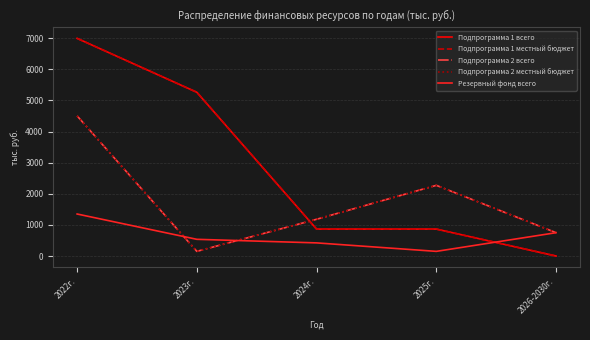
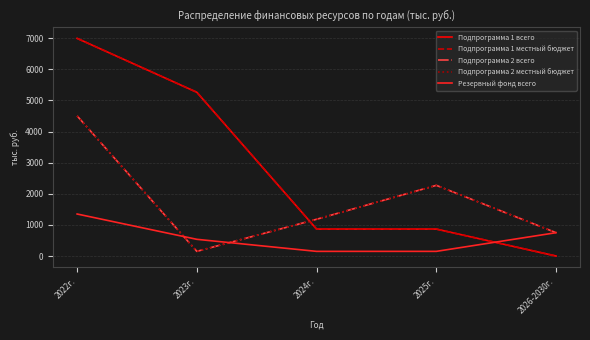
Резервный фонд всего, 2024г.: 400 -> 200
